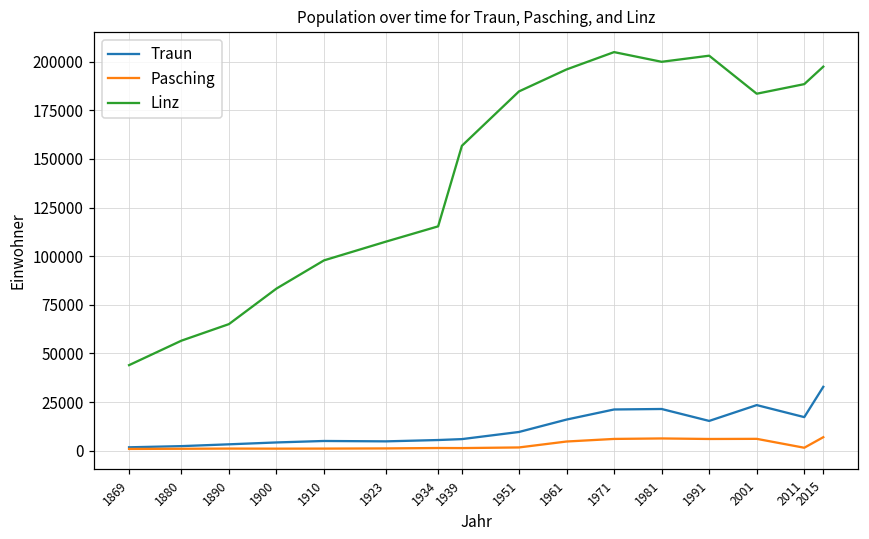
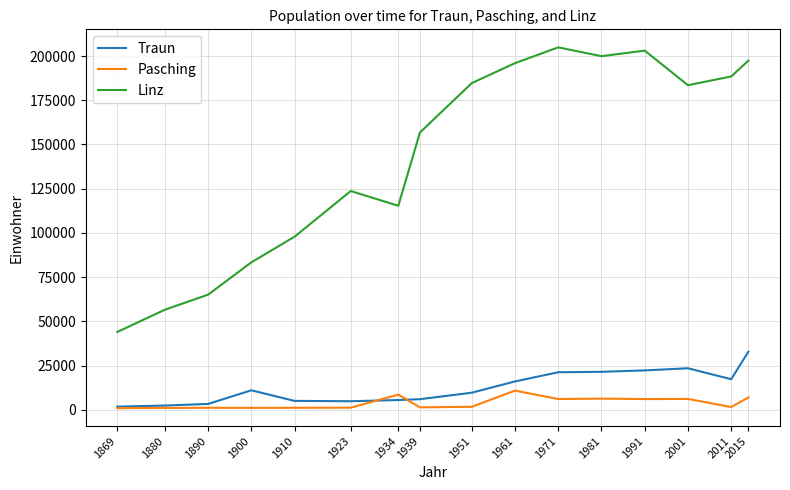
Traun, 1900: 4000 -> 11000
Linz, 1923: 107000 -> 124000
Pasching, 1934: 1000 -> 9000
Pasching, 1961: 5000 -> 11000
Traun, 1991: 15000 -> 22000
